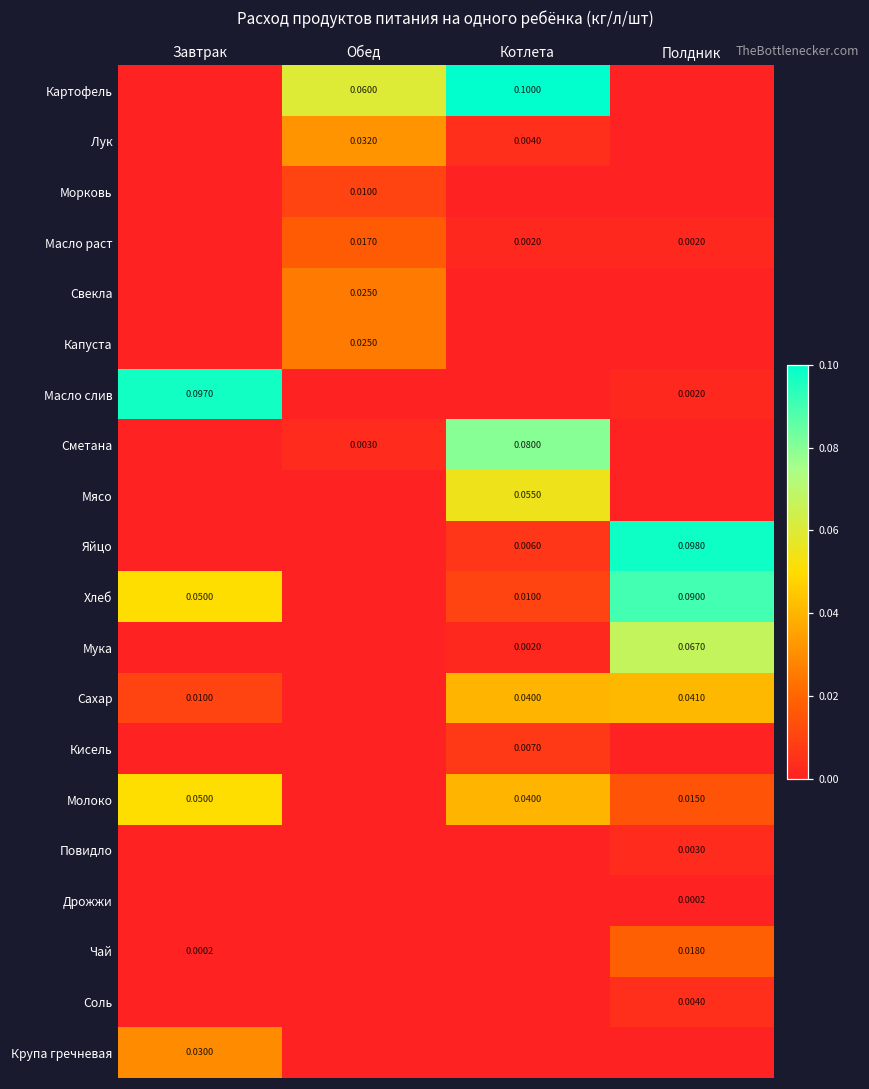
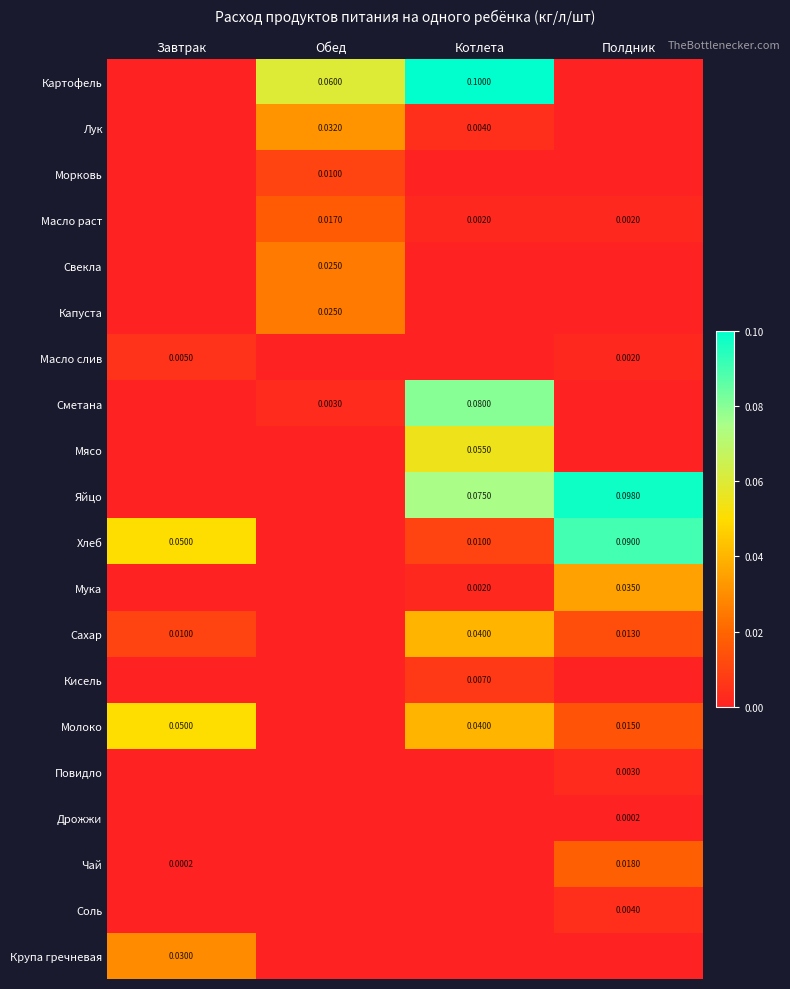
Масло слив, Завтрак: 0.0970 -> 0.0050
Яйцо, Котлета: 0.0060 -> 0.0750
Мука, Полдник: 0.0670 -> 0.0350
Сахар, Полдник: 0.0410 -> 0.0130
